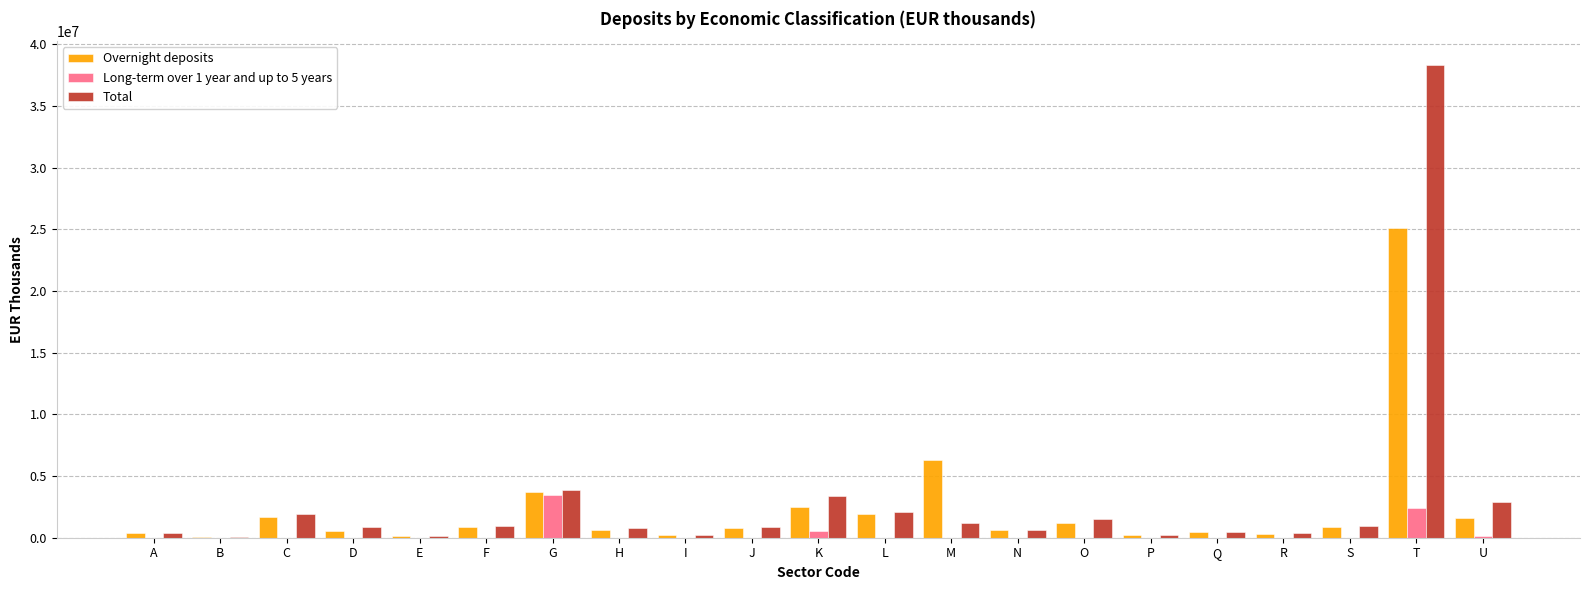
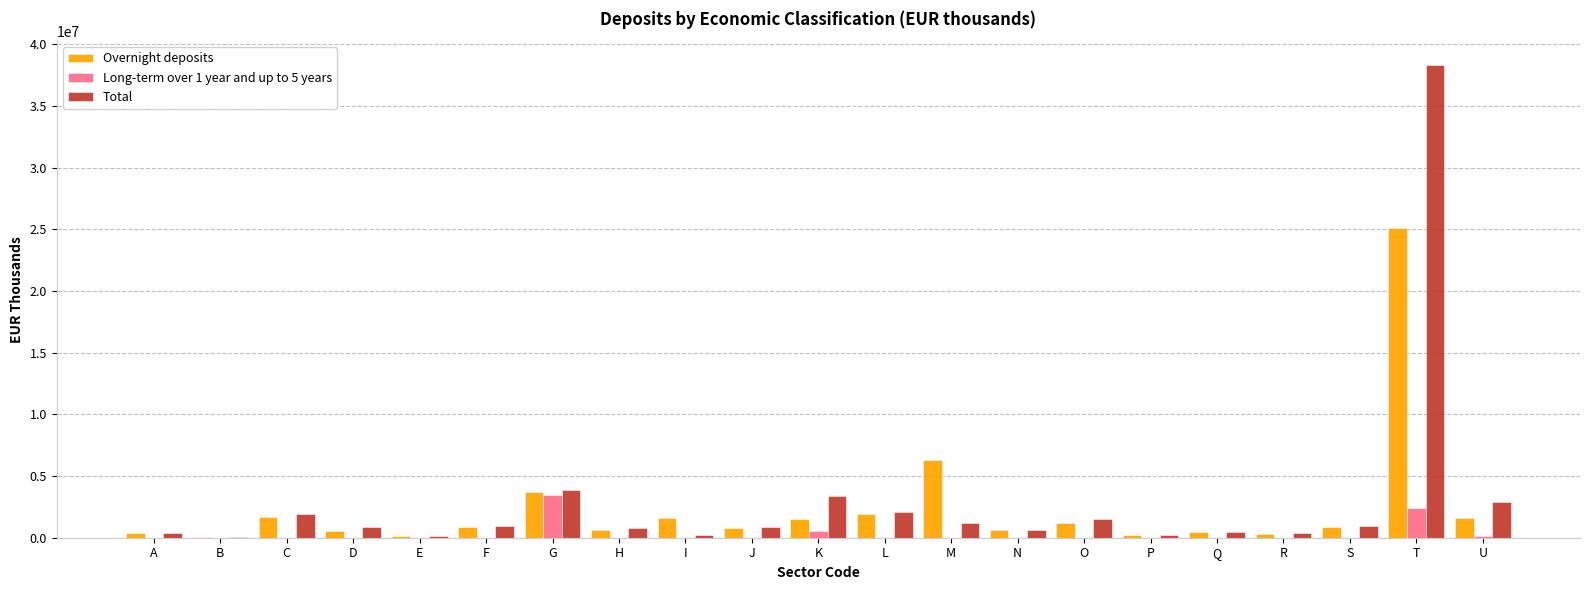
Overnight deposits, I: 200000 -> 1600000
Overnight deposits, K: 2500000 -> 1500000
